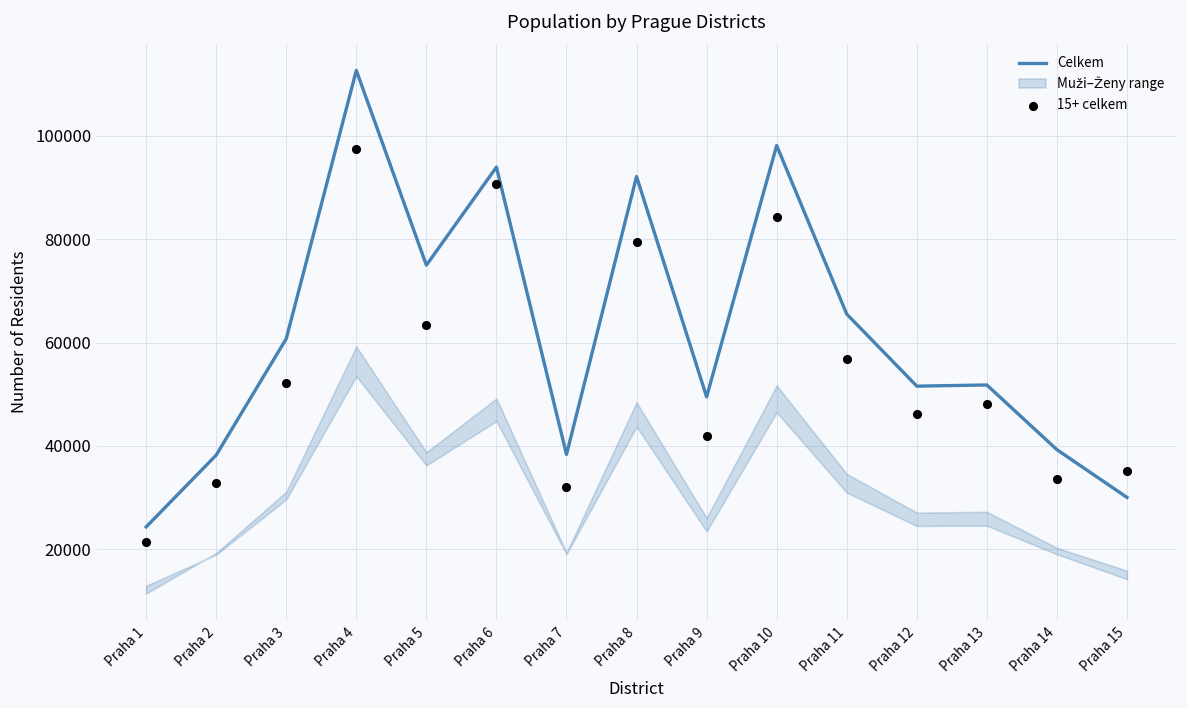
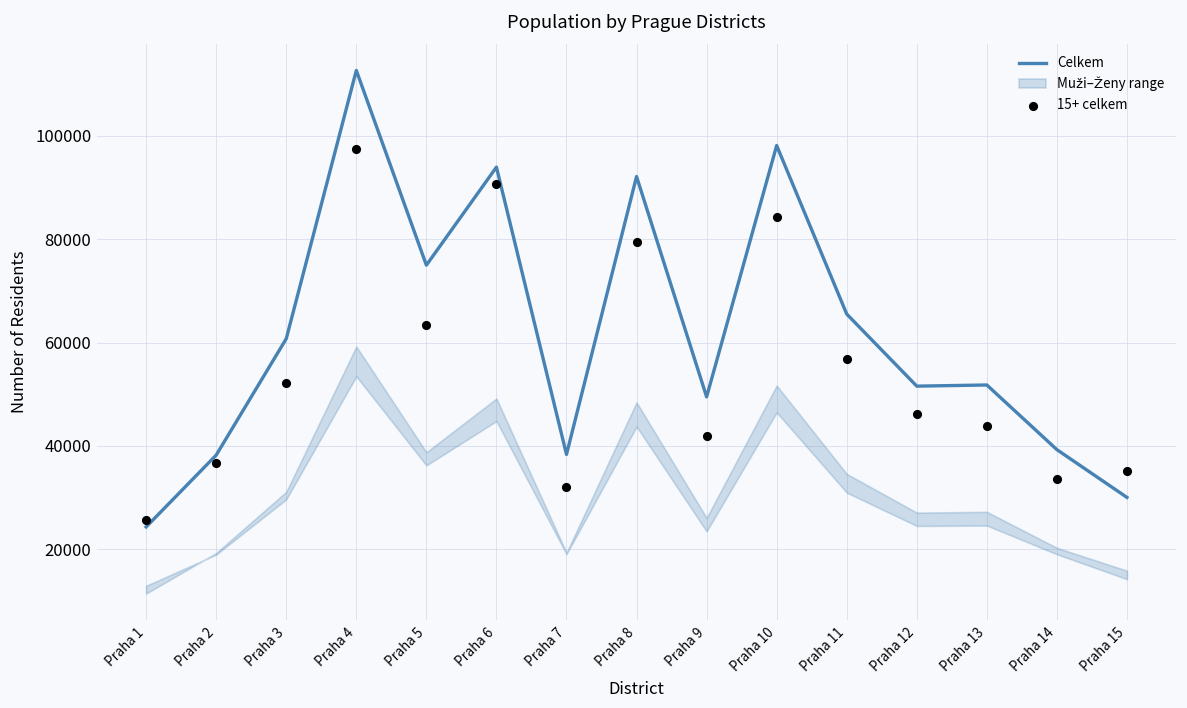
15+ celkem, Praha 1: 21000 -> 26000
15+ celkem, Praha 2: 33000 -> 37000
15+ celkem, Praha 13: 48000 -> 44000
